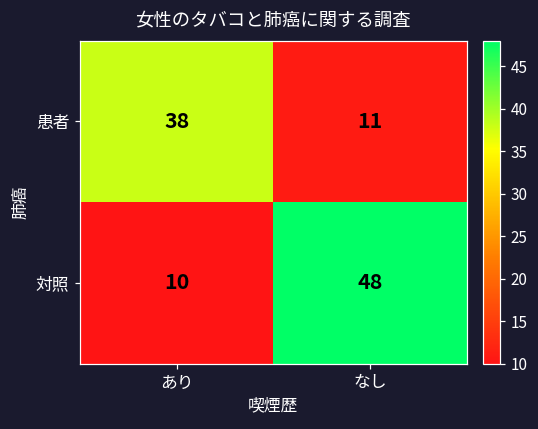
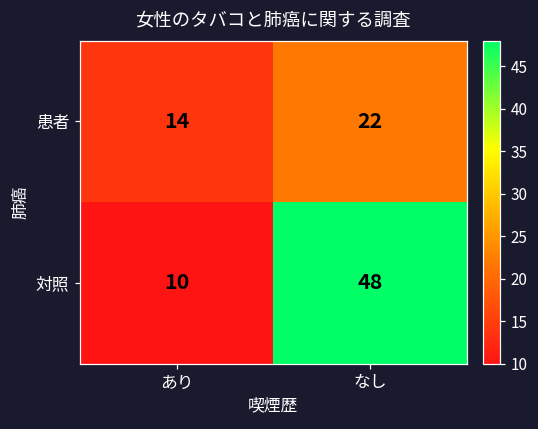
患者, あり: 38 -> 14
患者, なし: 11 -> 22
